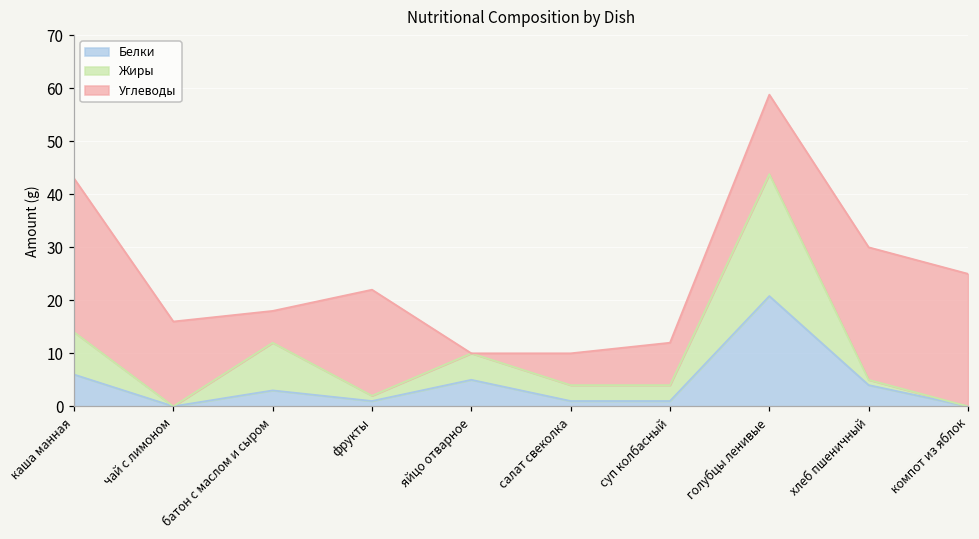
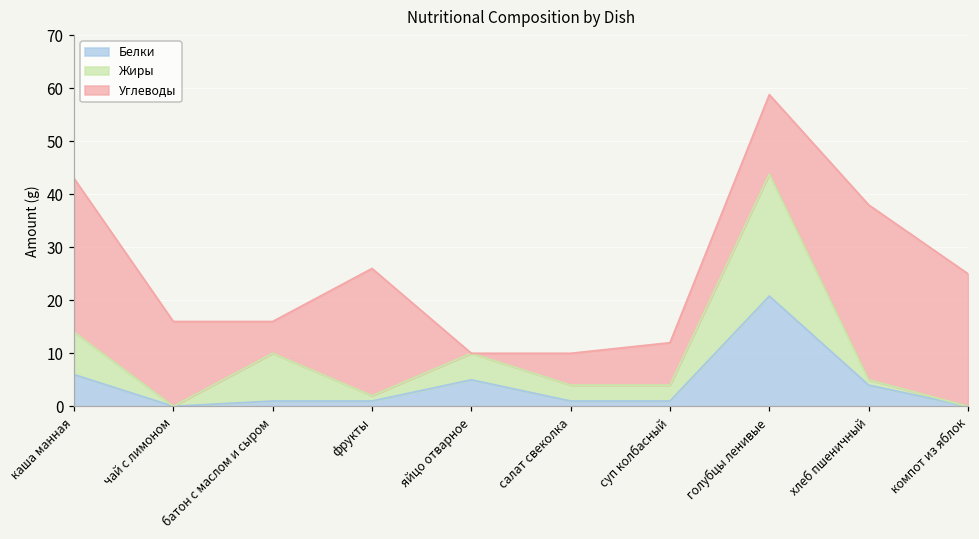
Белки, батон с маслом и сыром: 3 -> 1
Углеводы, фрукты: 20 -> 24
Углеводы, хлеб пшеничный: 25 -> 33
